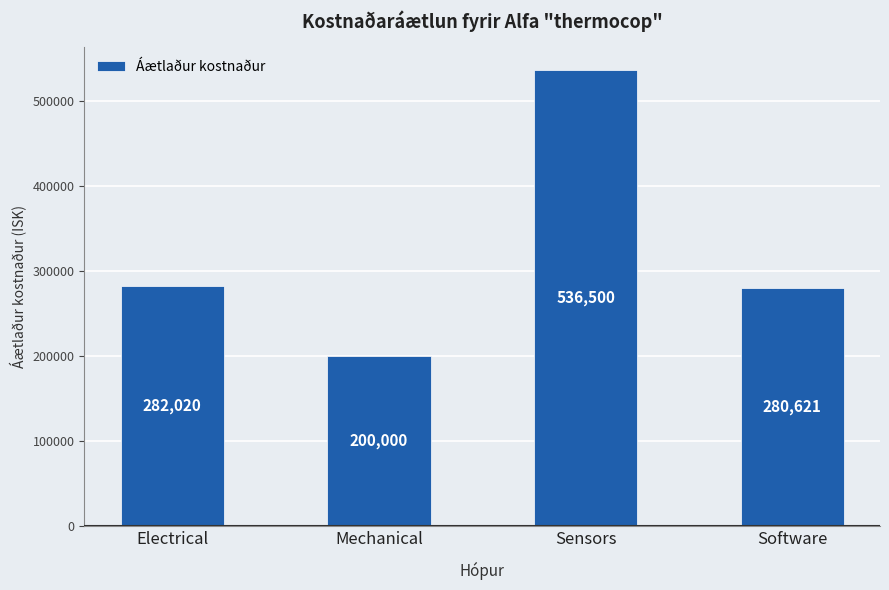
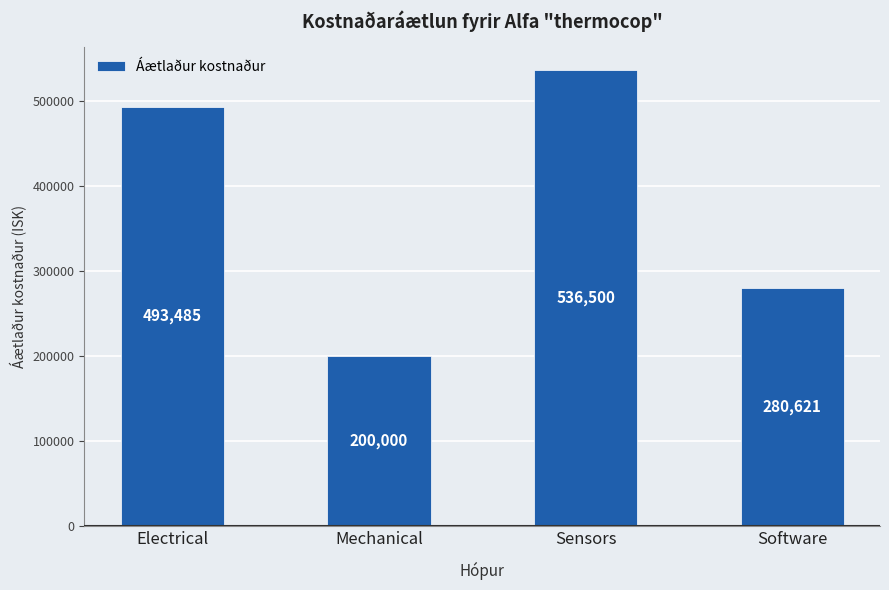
Electrical: 282,020 -> 493,485
